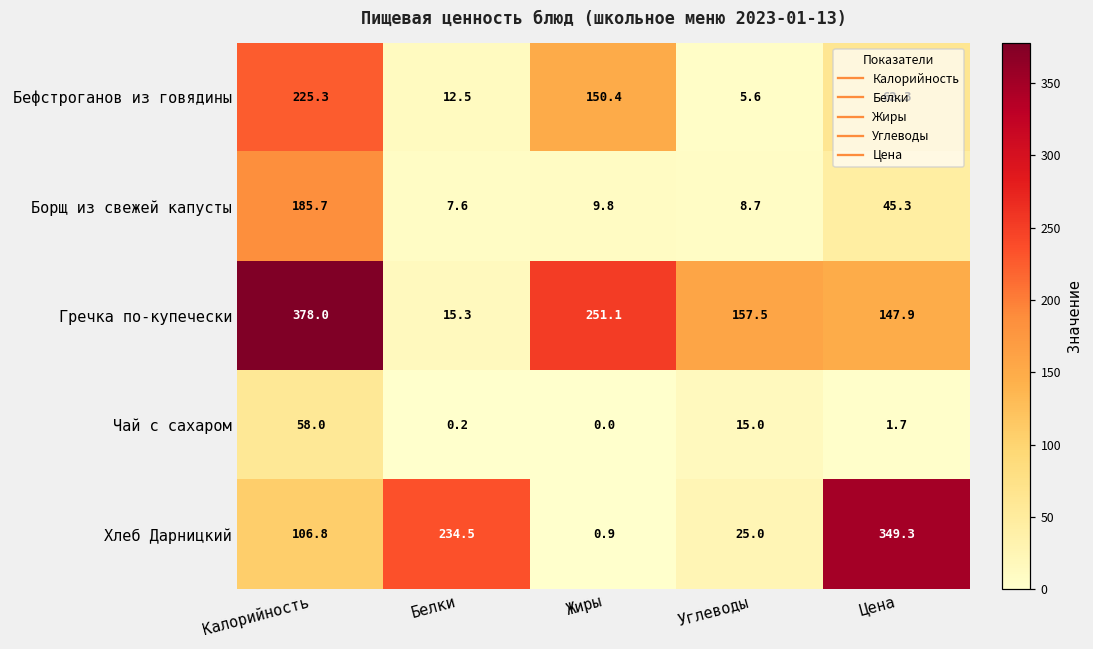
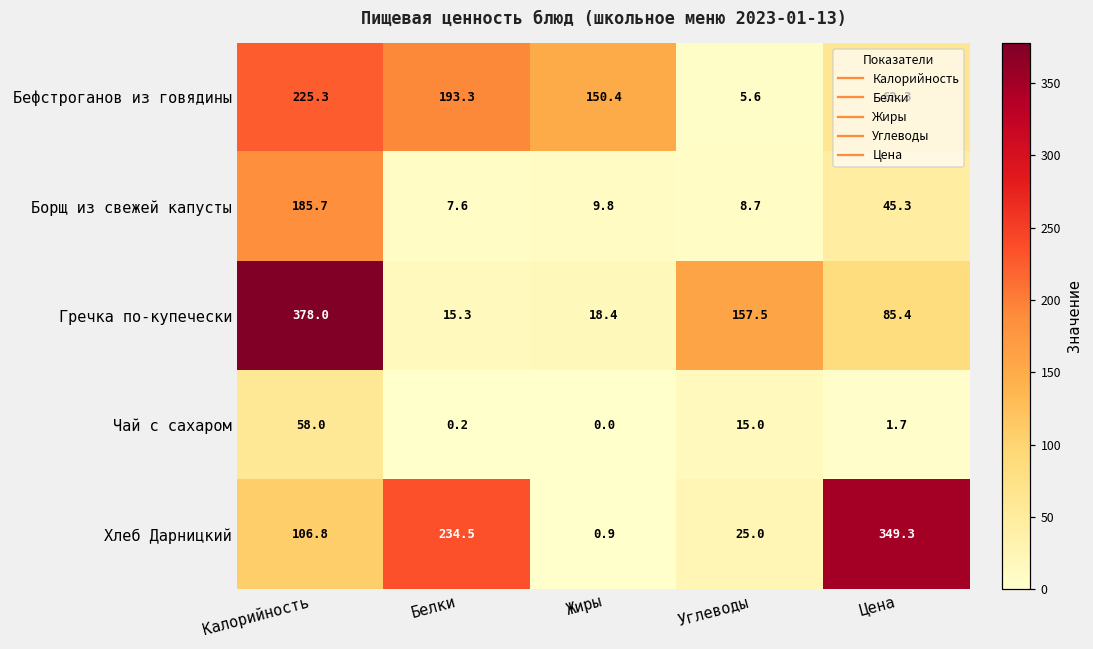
Бефстроганов из говядины, Белки: 12.5 -> 193.3
Гречка по-купечески, Жиры: 251.1 -> 18.4
Гречка по-купечески, Цена: 147.9 -> 85.4
